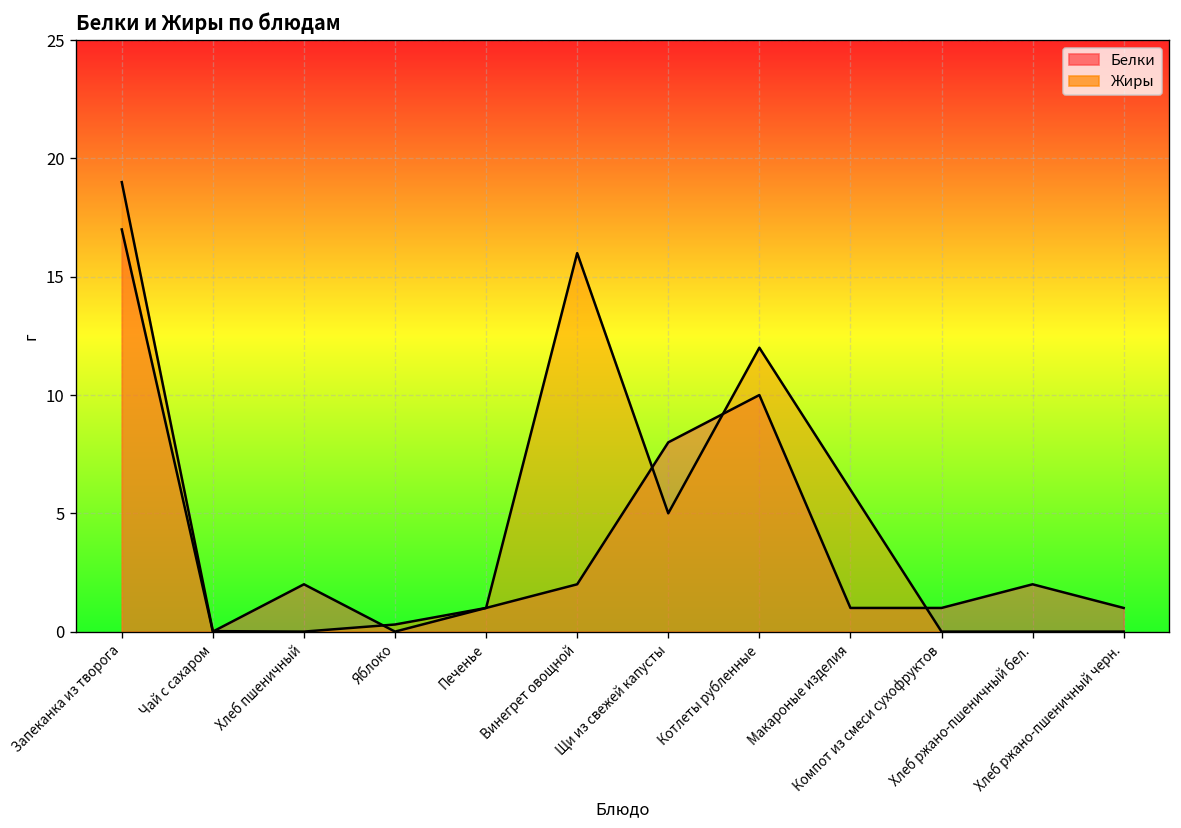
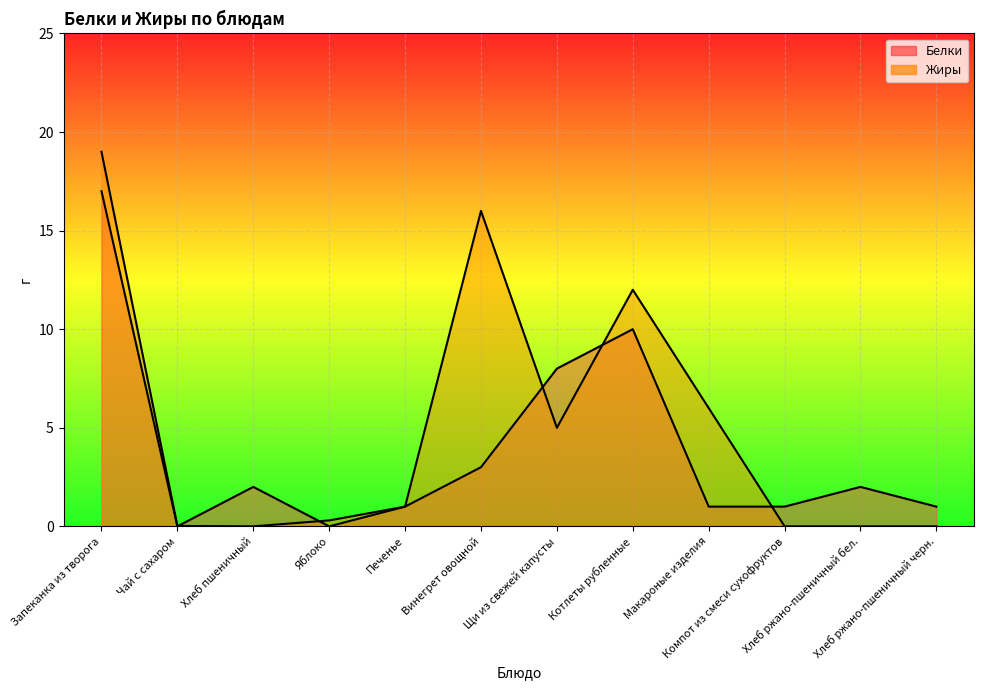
Белки, Винегрет овощной: 2 -> 3
